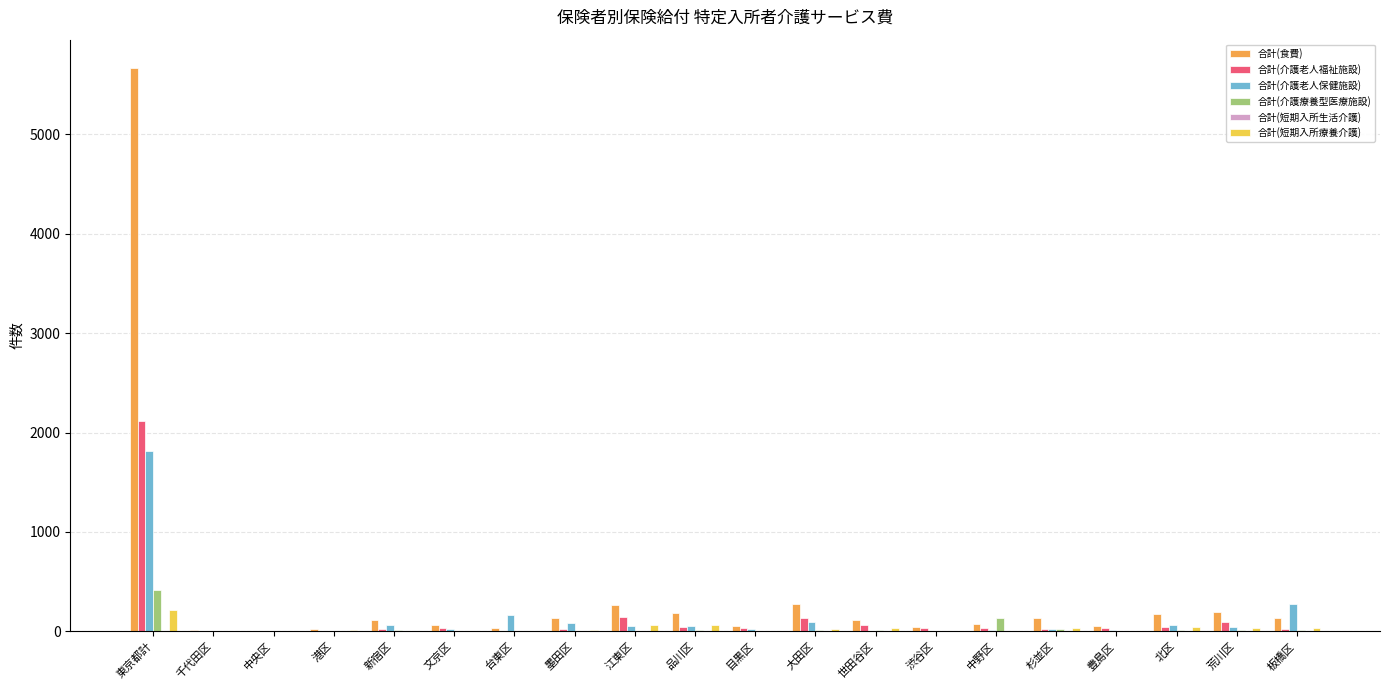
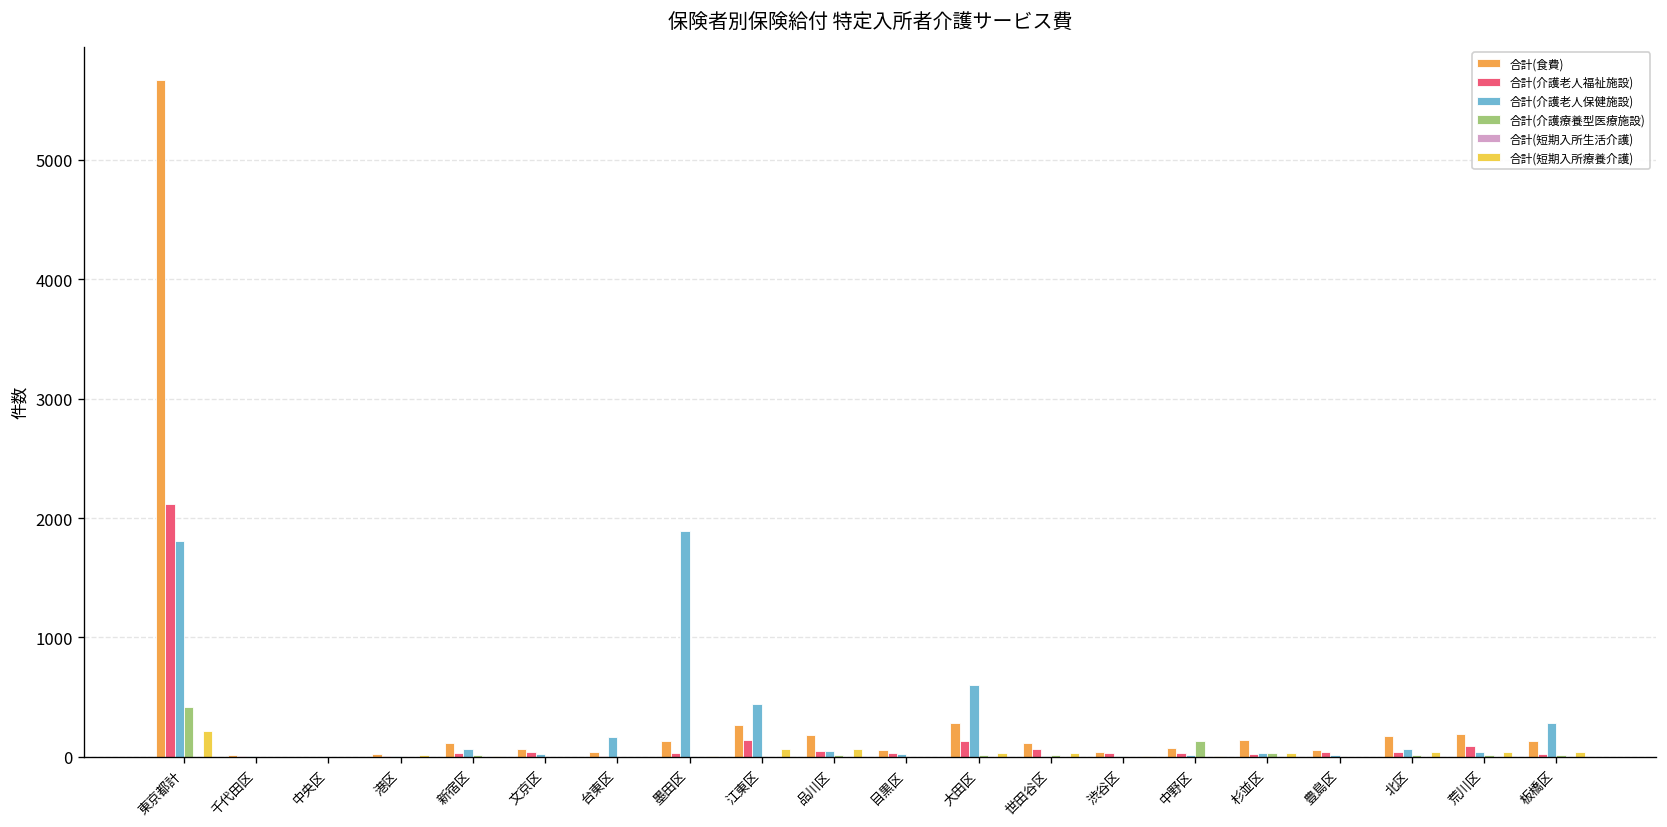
合計(介護老人保健施設), 墨田区: 100 -> 1900
合計(介護老人保健施設), 江東区: 100 -> 400
合計(介護老人保健施設), 大田区: 100 -> 600
